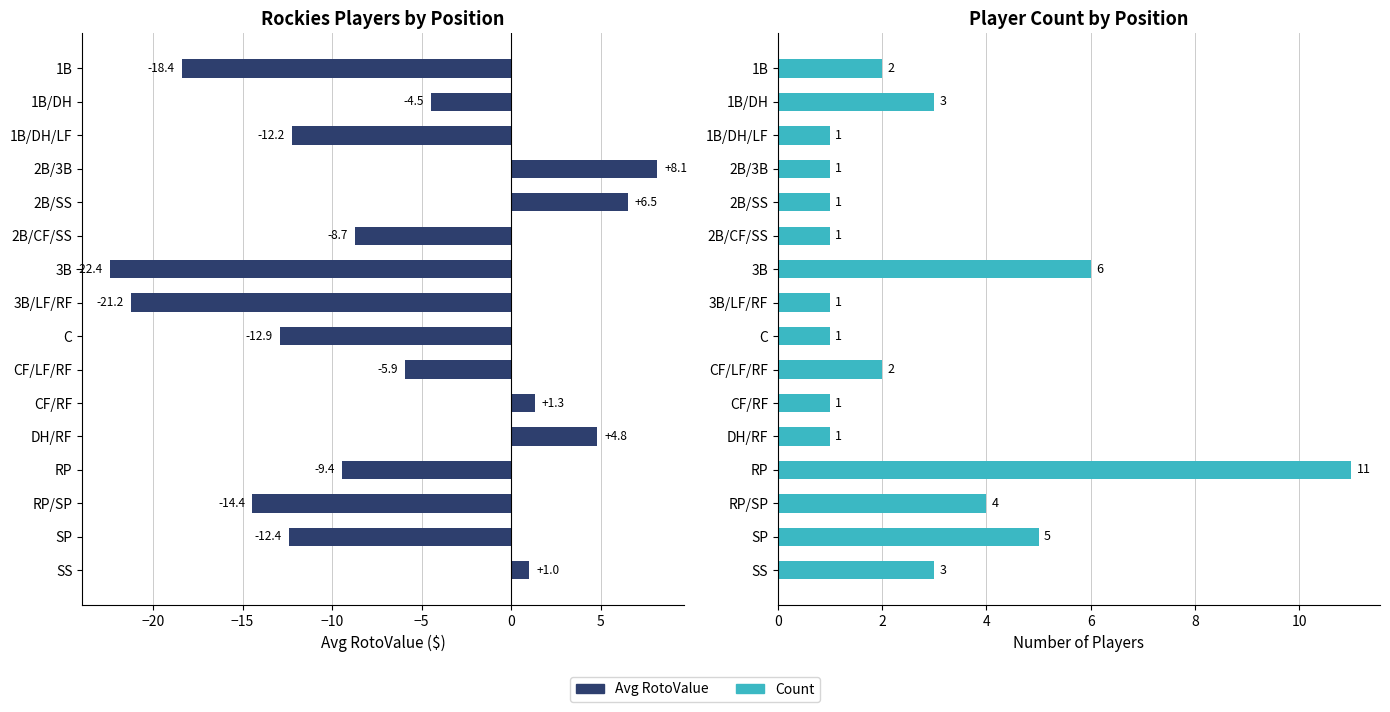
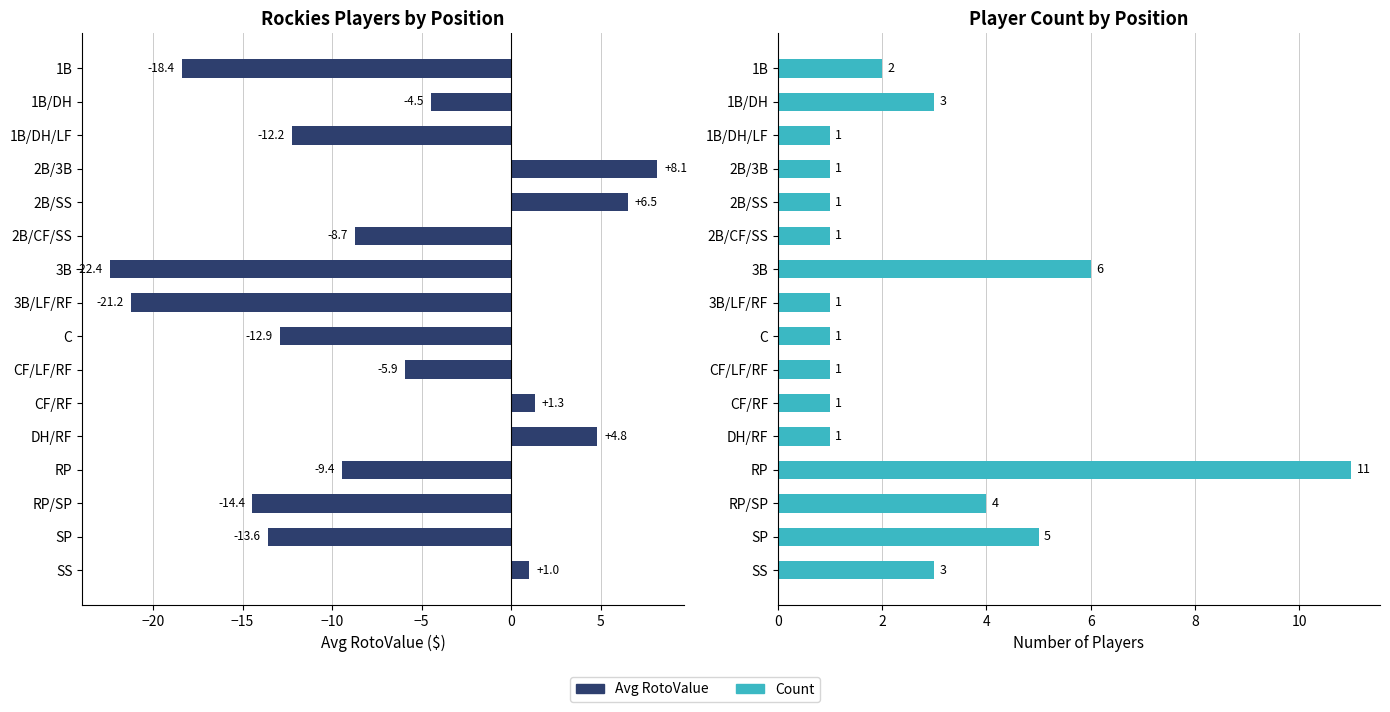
Rockies Players by Position, SP: -12.4 -> -13.6
Player Count by Position, CF/LF/RF: 2 -> 1
